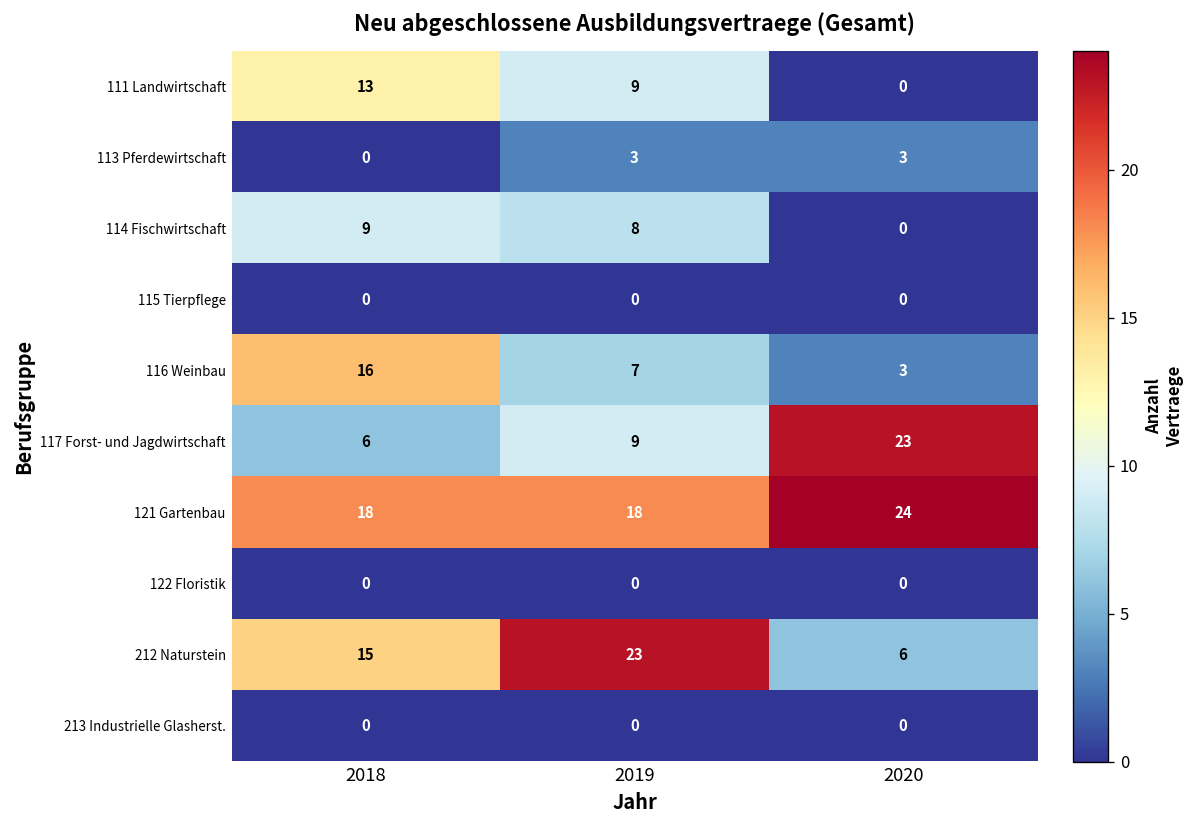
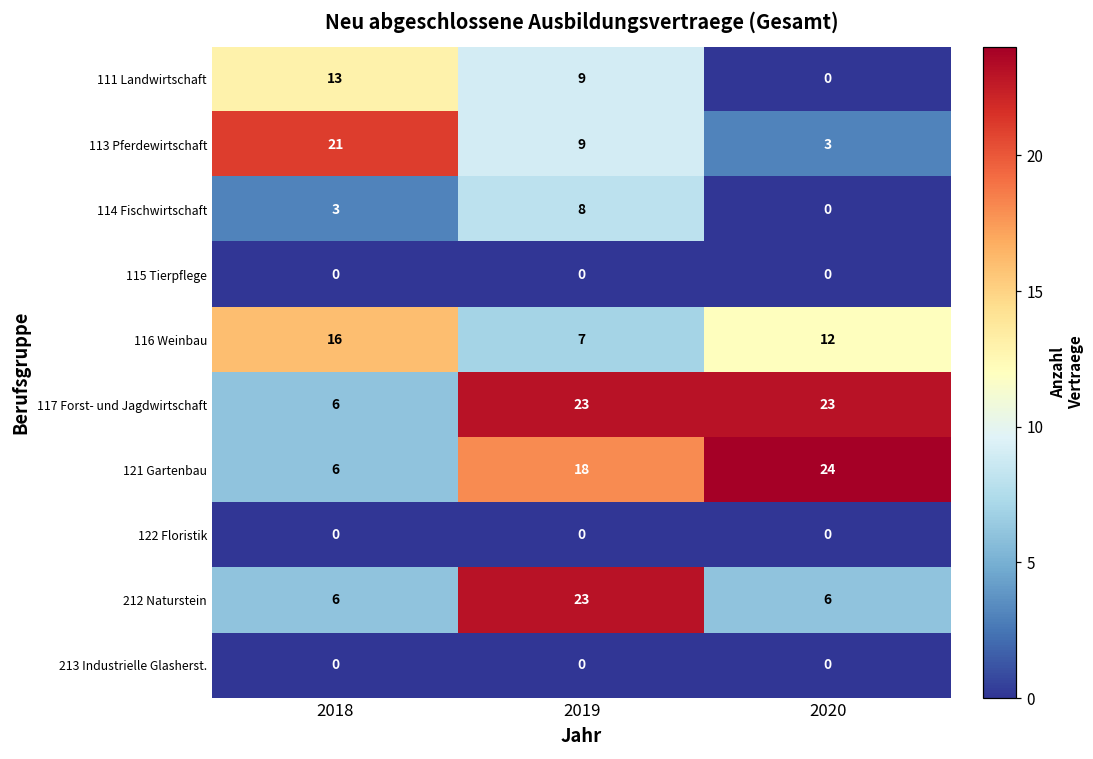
113 Pferdewirtschaft, 2018: 0 -> 21
113 Pferdewirtschaft, 2019: 3 -> 9
114 Fischwirtschaft, 2018: 9 -> 3
116 Weinbau, 2020: 3 -> 12
117 Forst- und Jagdwirtschaft, 2019: 9 -> 23
121 Gartenbau, 2018: 18 -> 6
212 Naturstein, 2018: 15 -> 6
